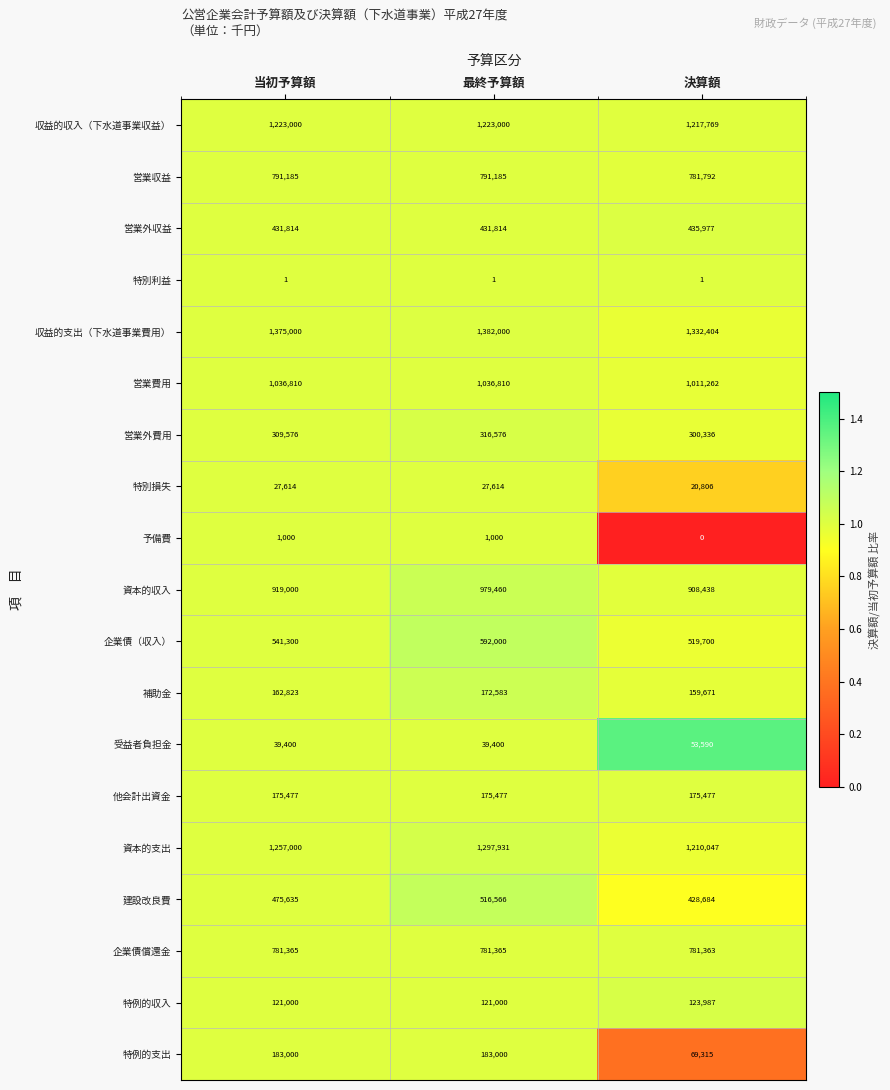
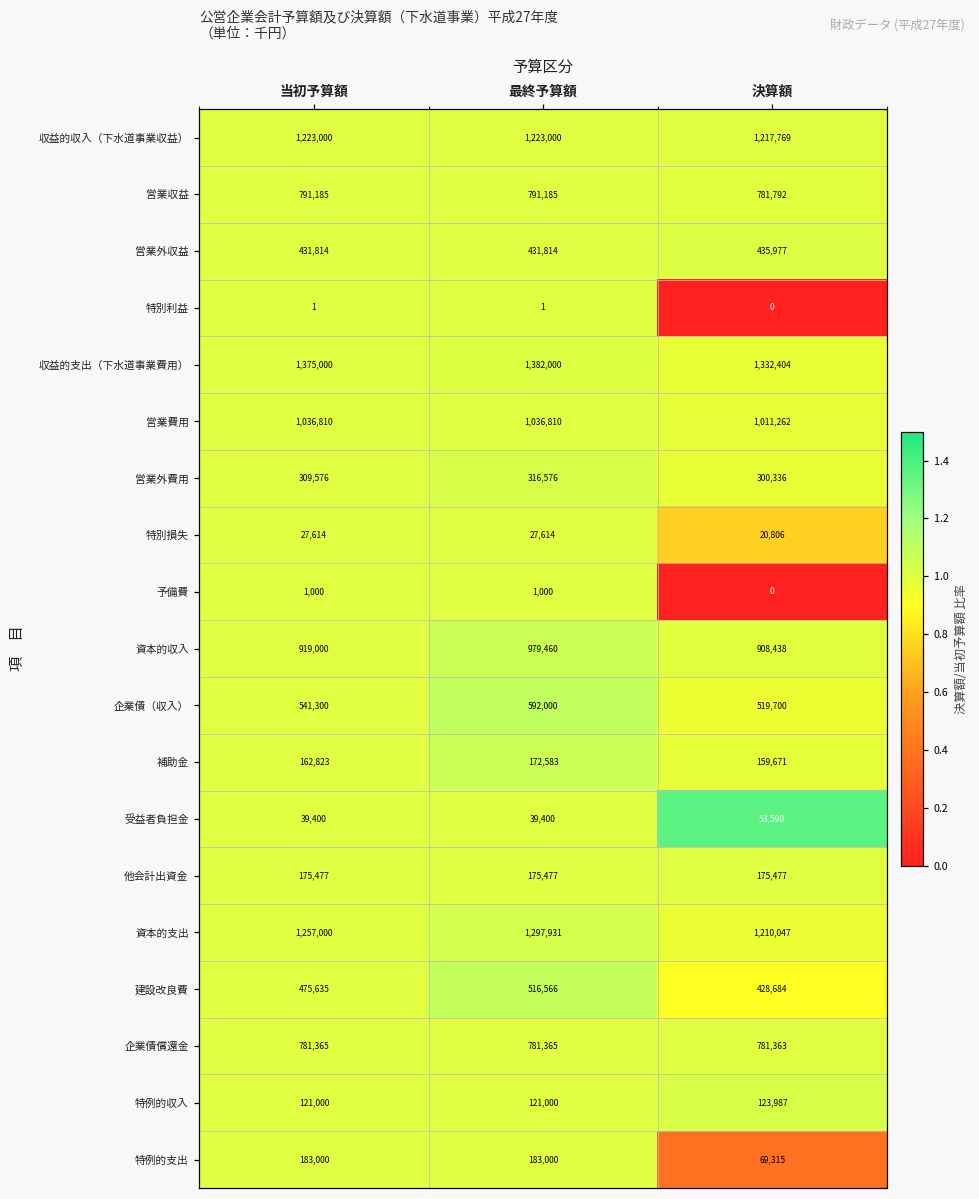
特別利益, 決算額: 1 -> 0
